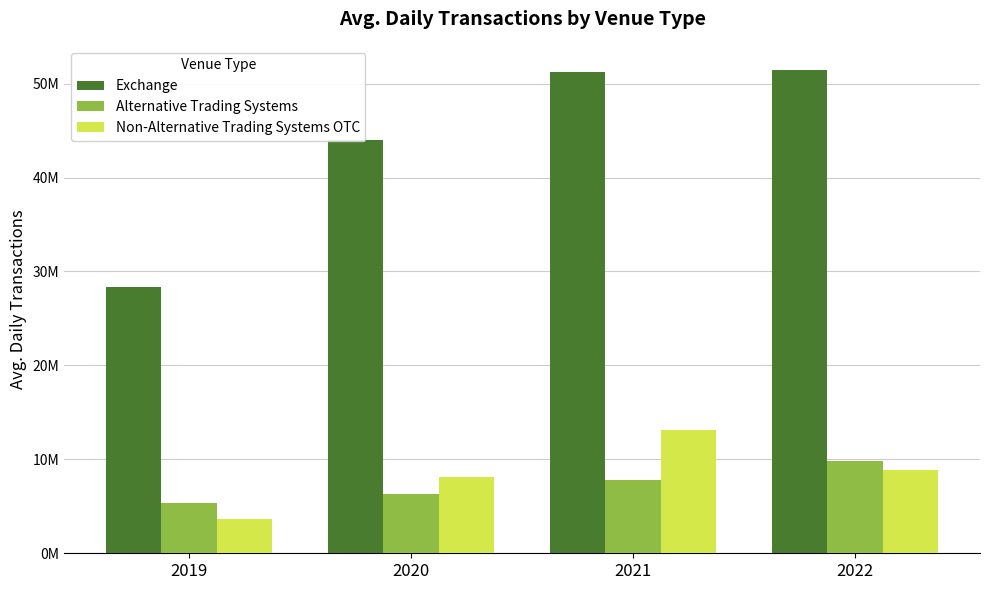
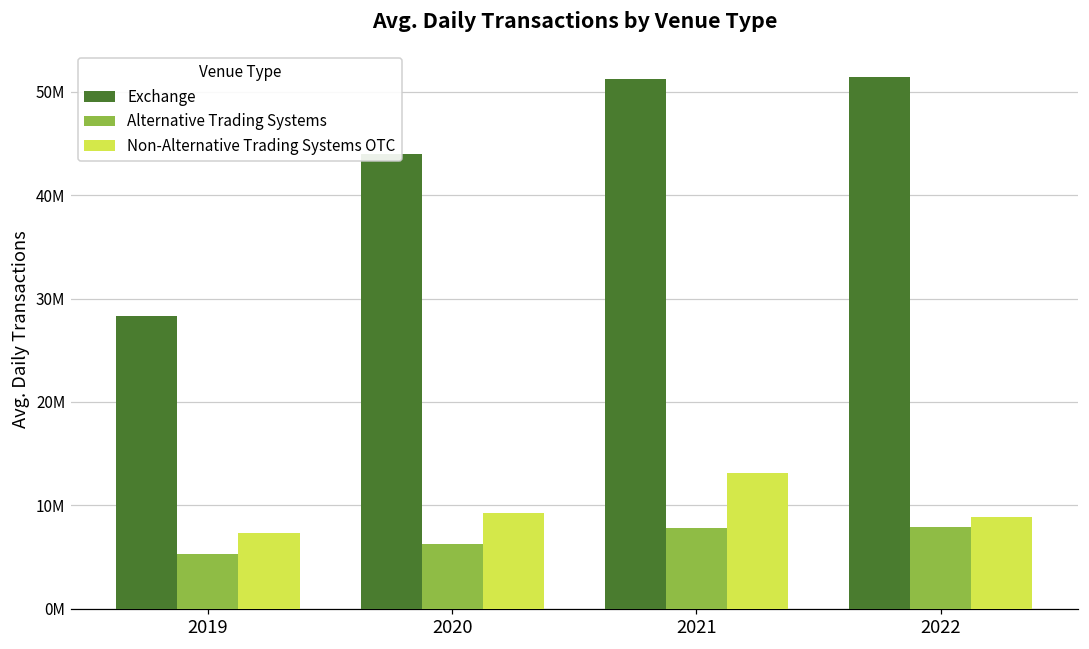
Non-Alternative Trading Systems OTC, 2019: 4000000 -> 7000000
Non-Alternative Trading Systems OTC, 2020: 8000000 -> 9000000
Alternative Trading Systems, 2022: 10000000 -> 8000000
